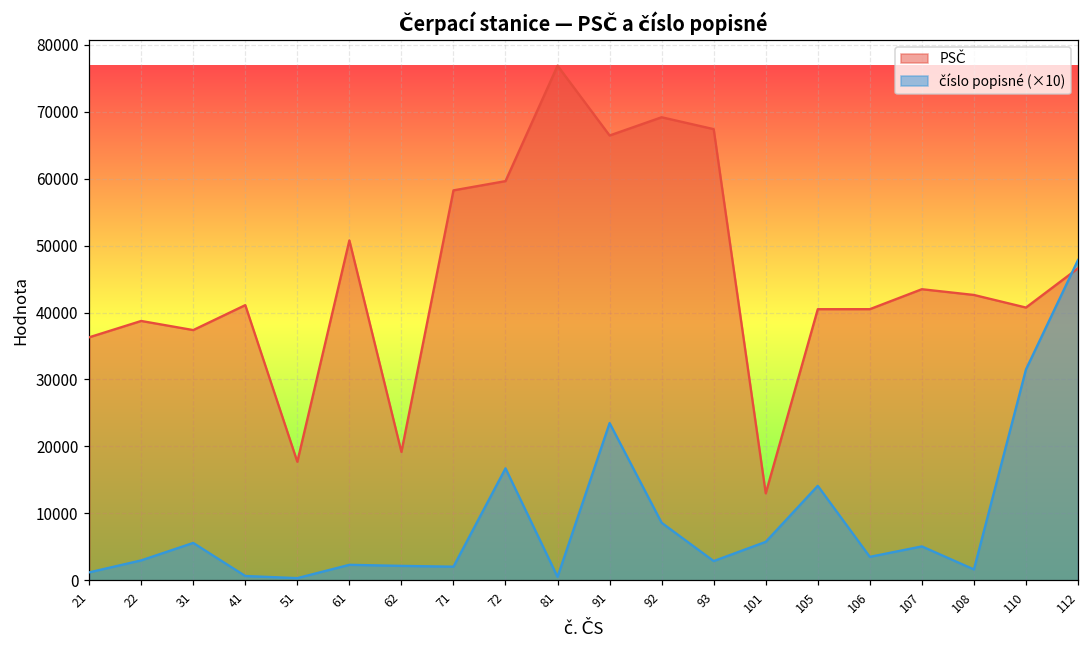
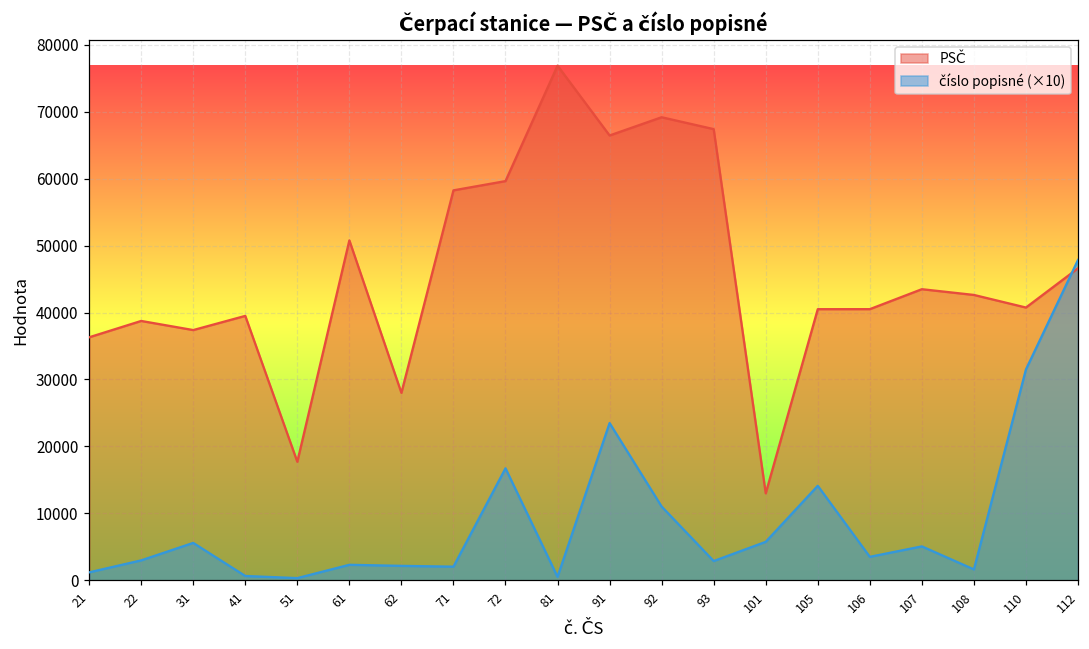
PSČ, 41: 41000 -> 39000
PSČ, 62: 19000 -> 28000
číslo popisné (×10), 92: 9000 -> 11000
